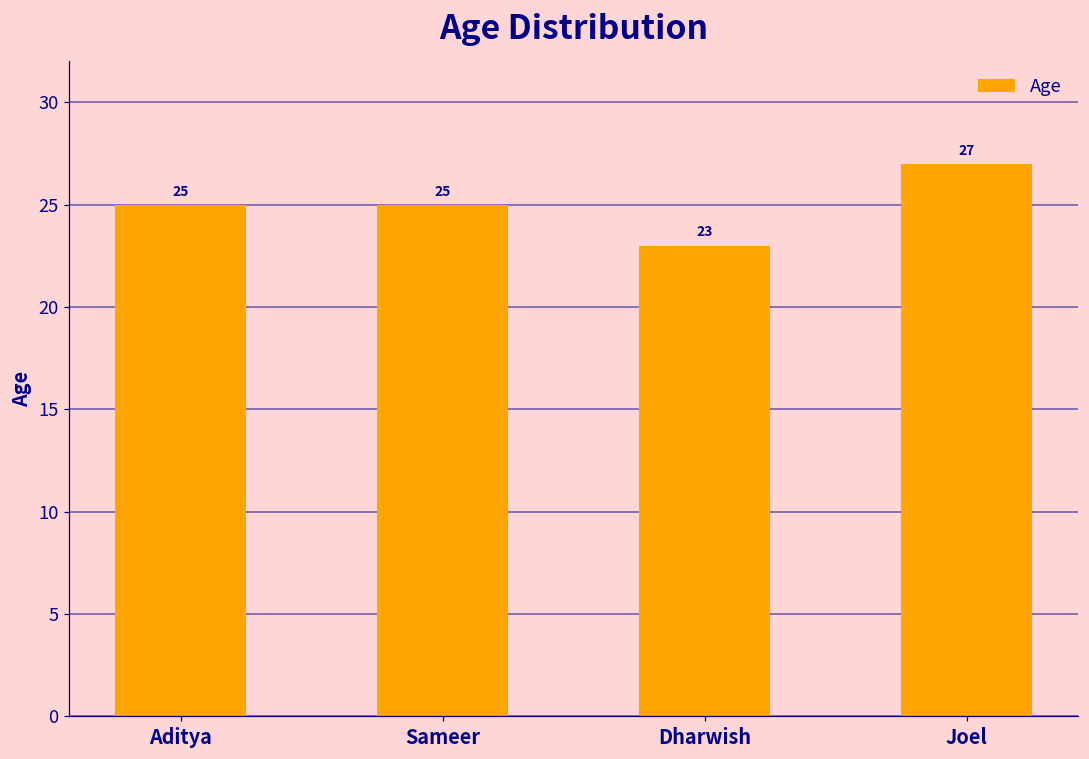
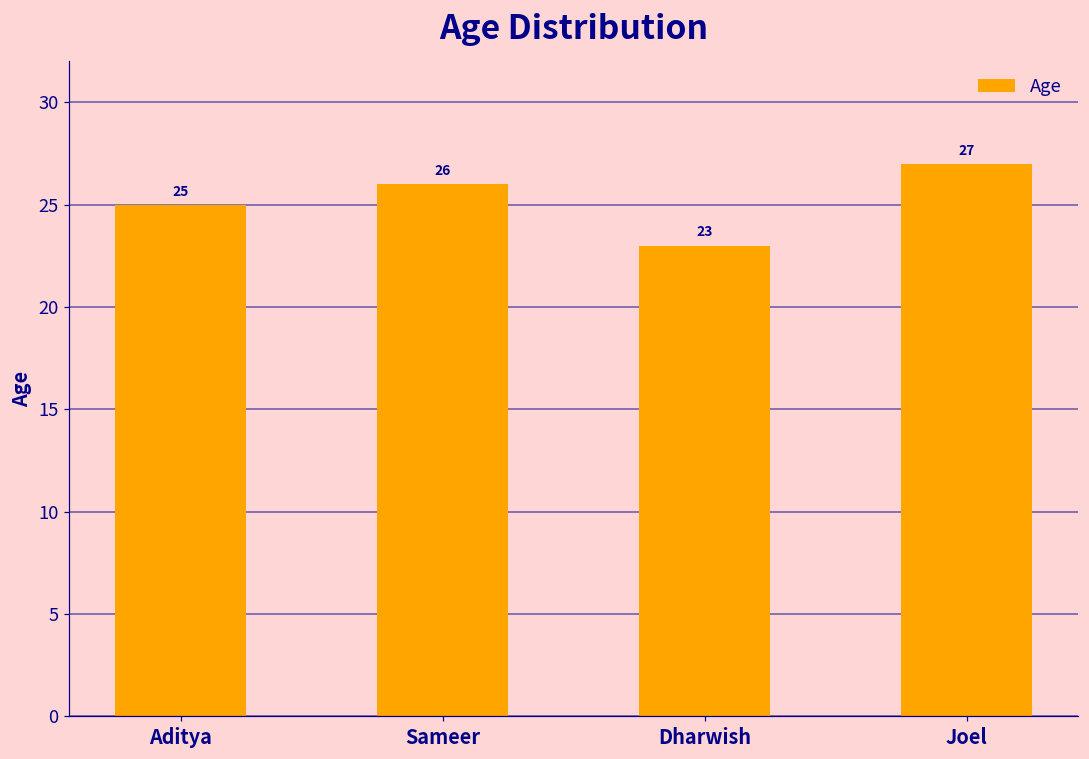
Sameer: 25 -> 26
